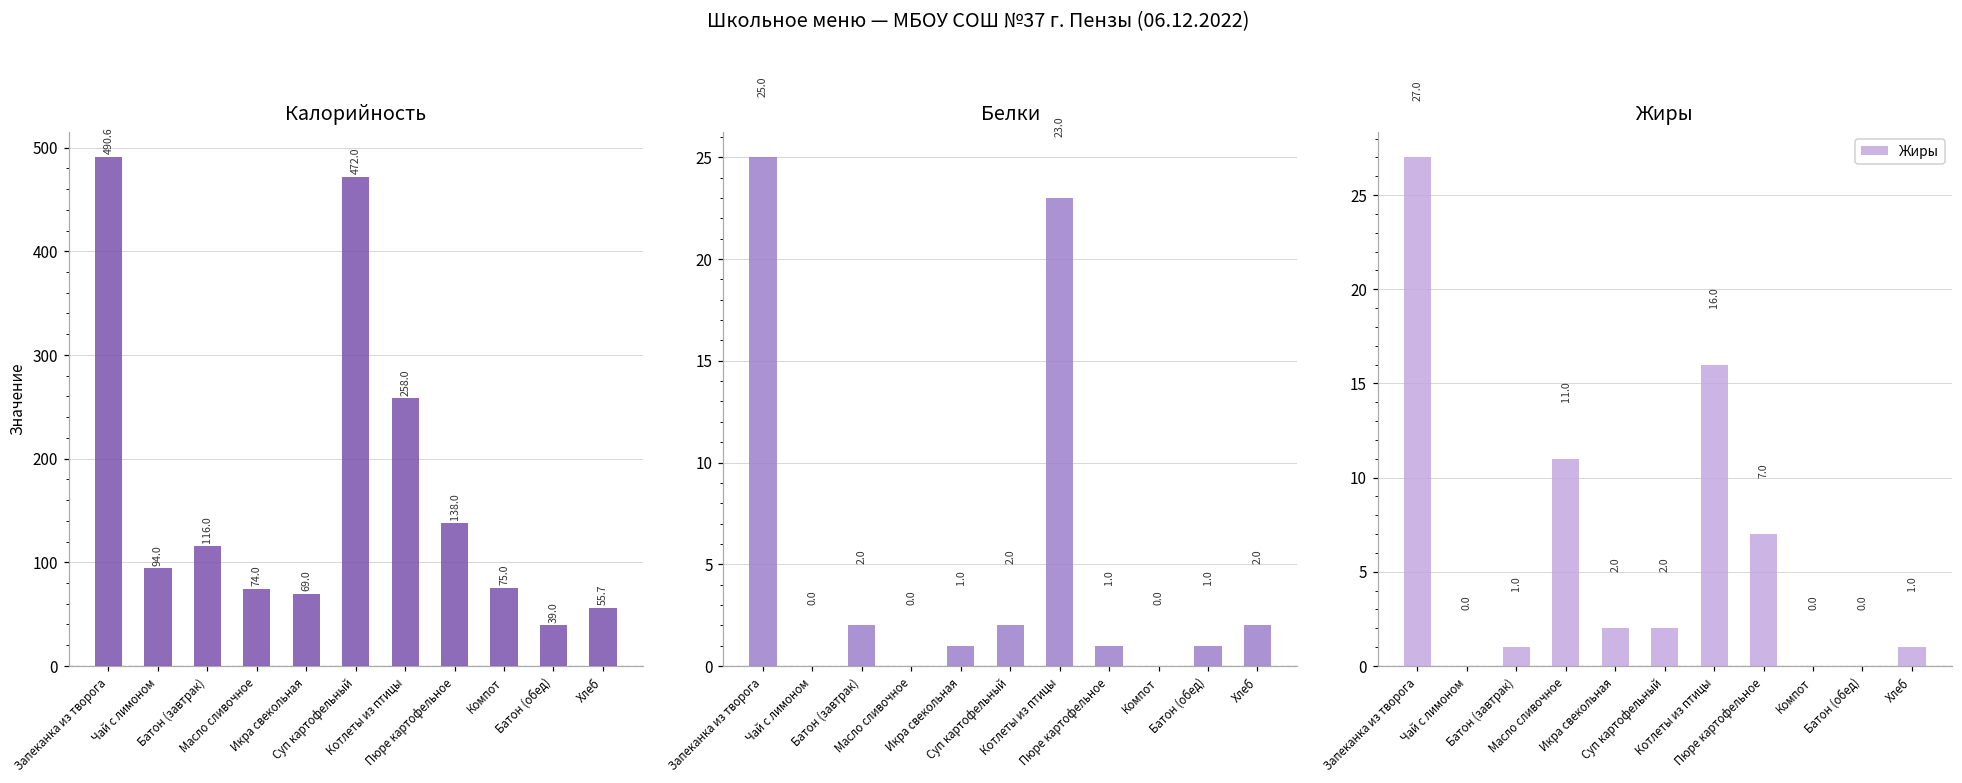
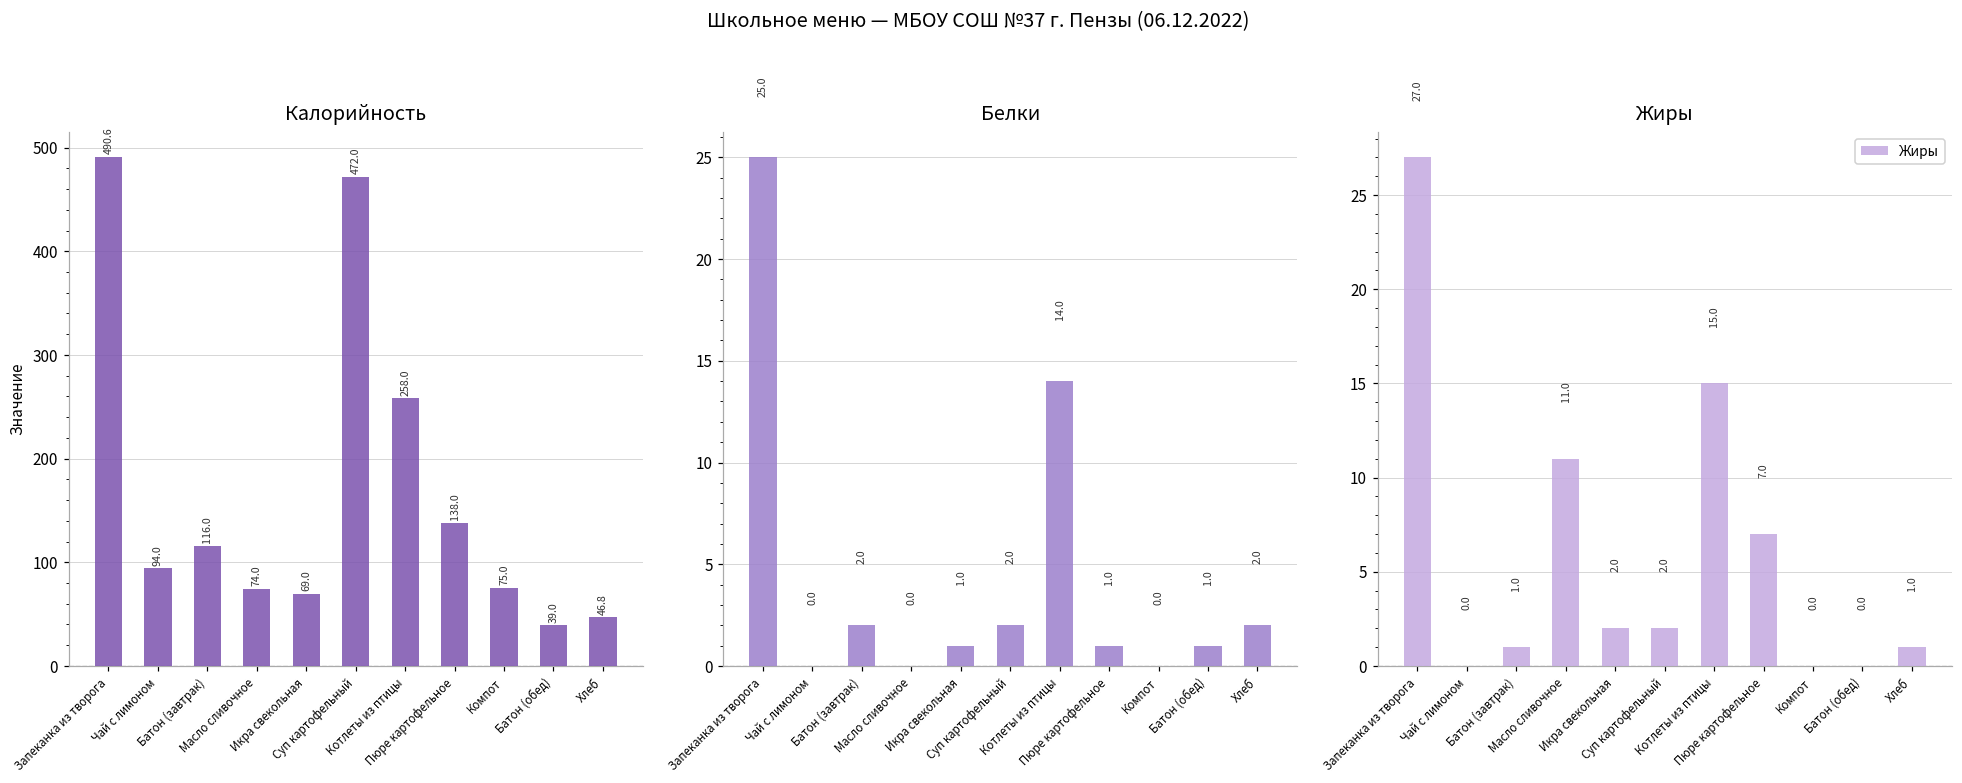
Калорийность, Хлеб: 55.7 -> 46.8
Белки, Котлеты из птицы: 23.0 -> 14.0
Жиры, Котлеты из птицы: 16.0 -> 15.0
